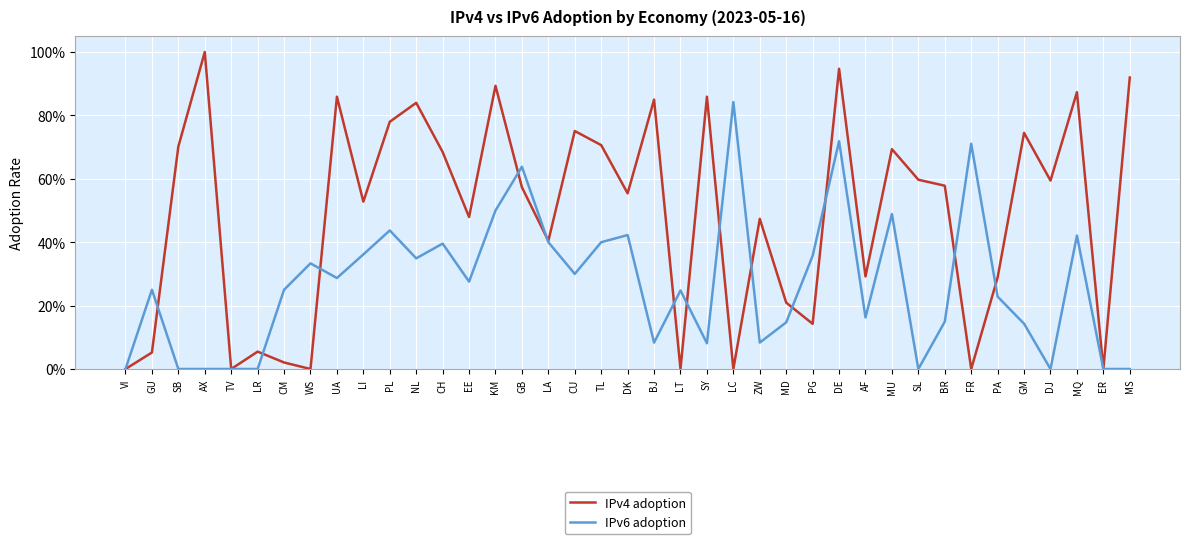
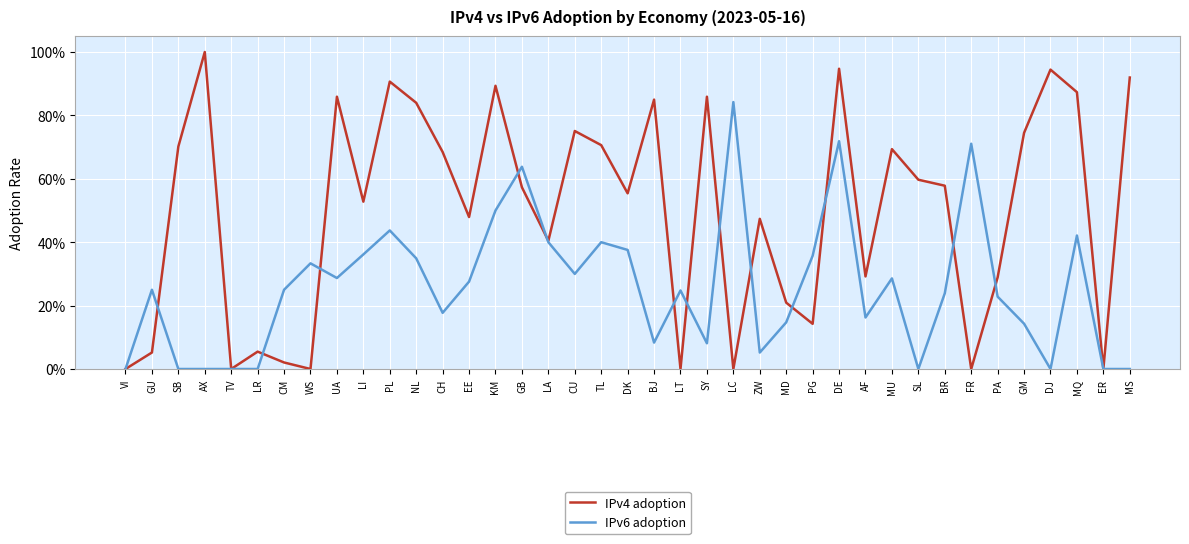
IPv4 adoption, PL: 78% -> 91%
IPv6 adoption, CH: 40% -> 18%
IPv6 adoption, DK: 42% -> 38%
IPv6 adoption, ZW: 8% -> 5%
IPv6 adoption, MU: 49% -> 29%
IPv6 adoption, BR: 15% -> 24%
IPv4 adoption, DJ: 59% -> 94%
